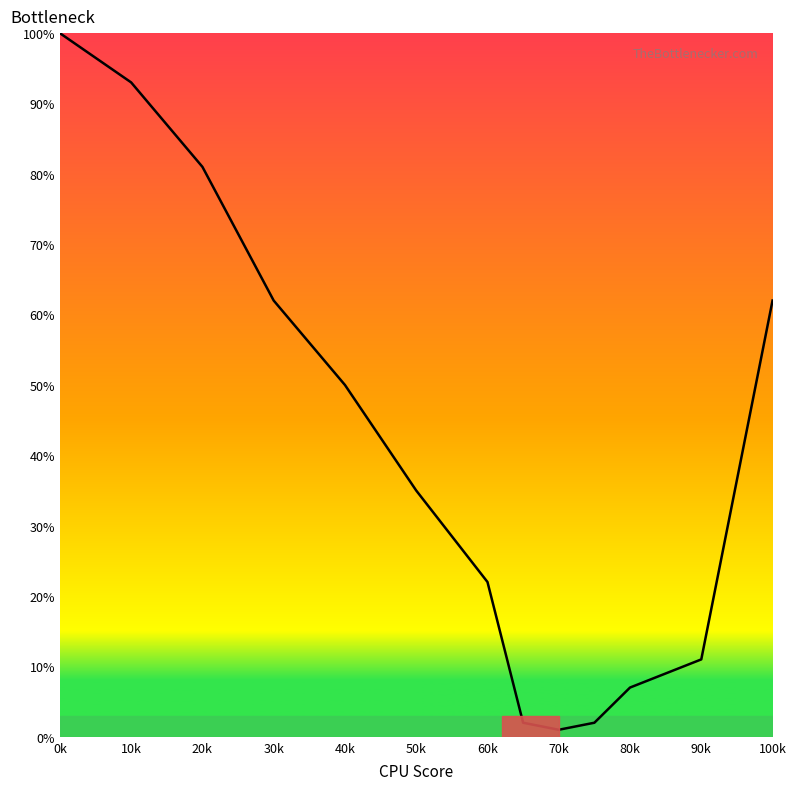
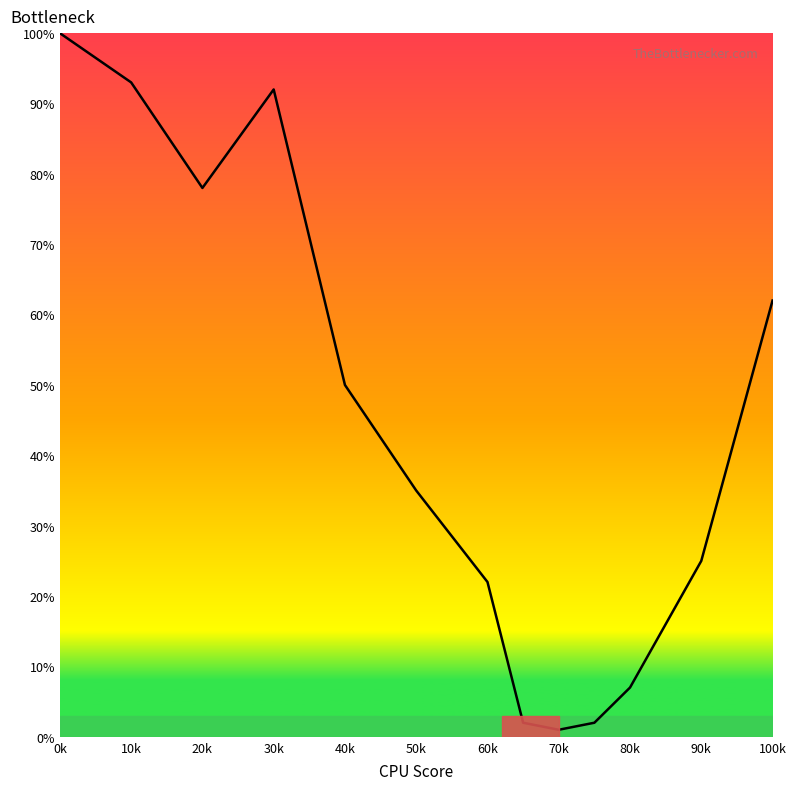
20k: 81% -> 78%
30k: 62% -> 92%
90k: 11% -> 25%
